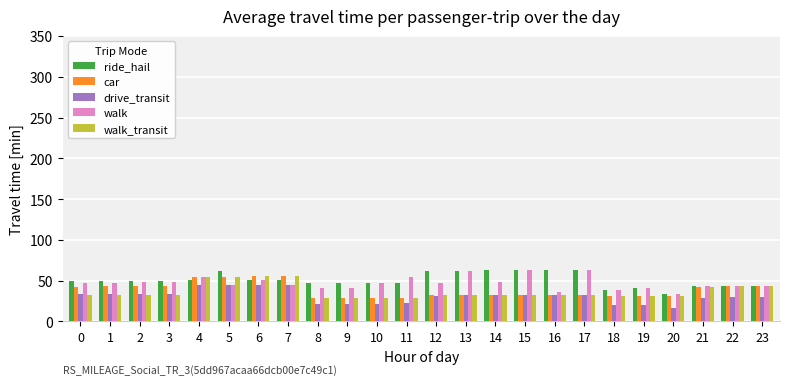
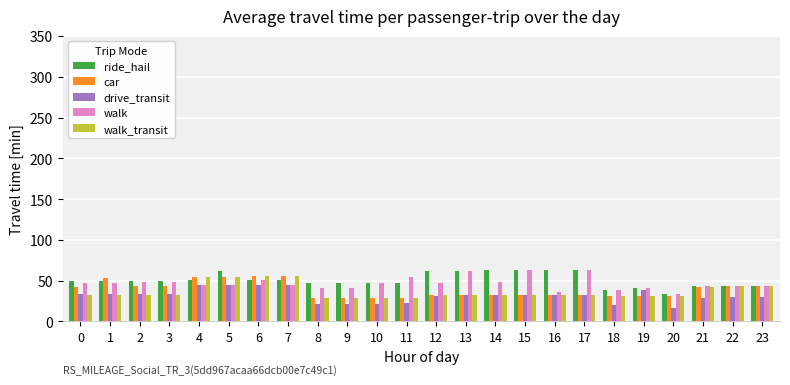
car, 1: 40 -> 50
walk, 4: 50 -> 40
drive_transit, 19: 20 -> 40
